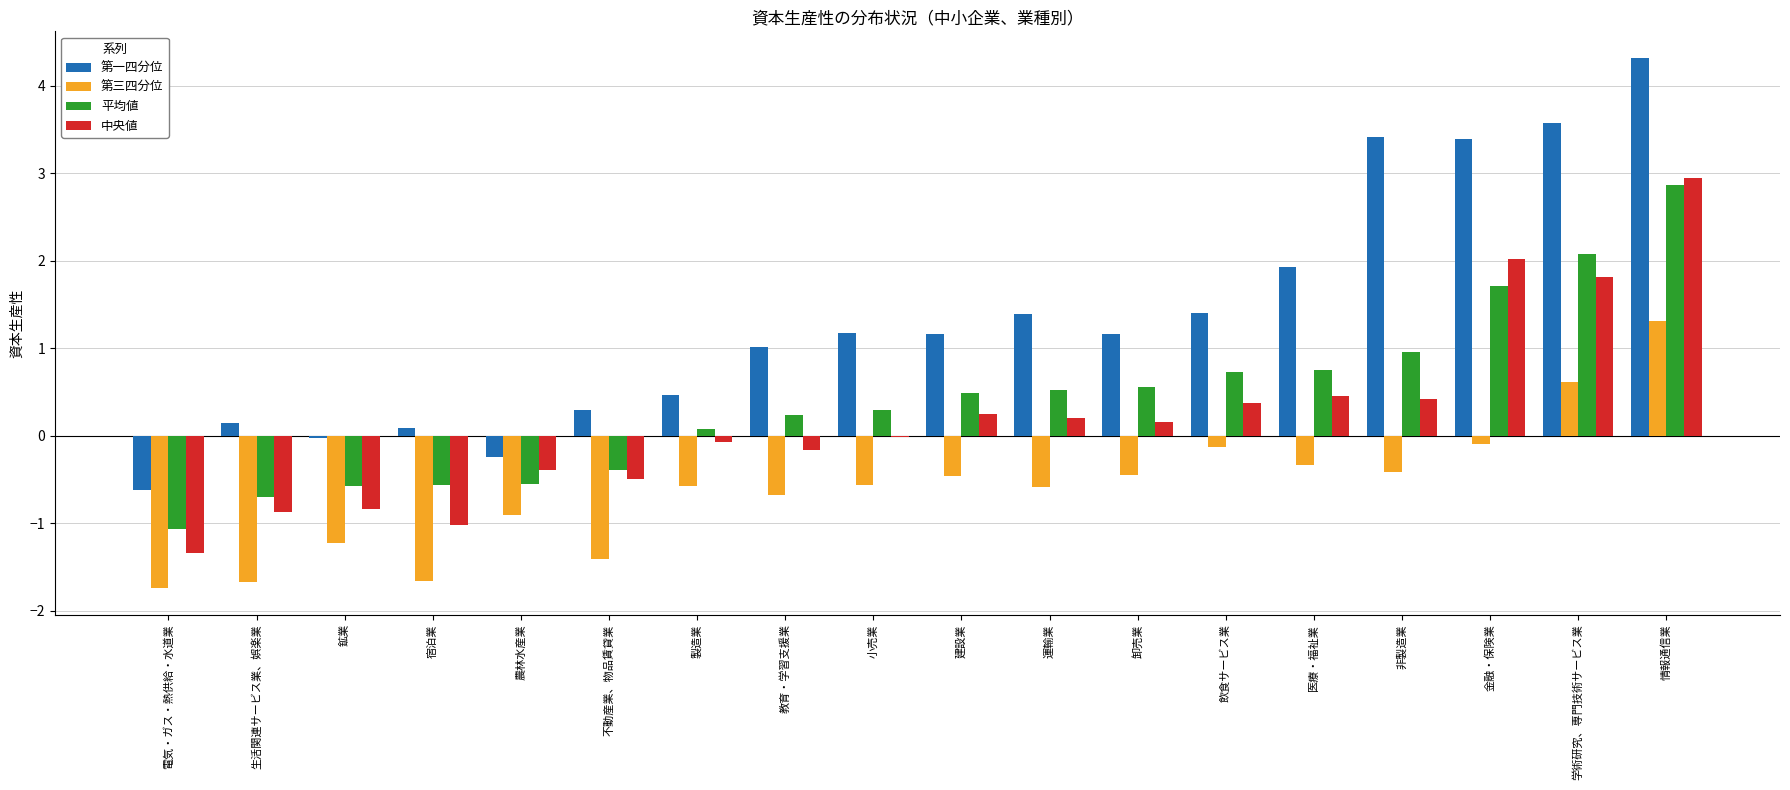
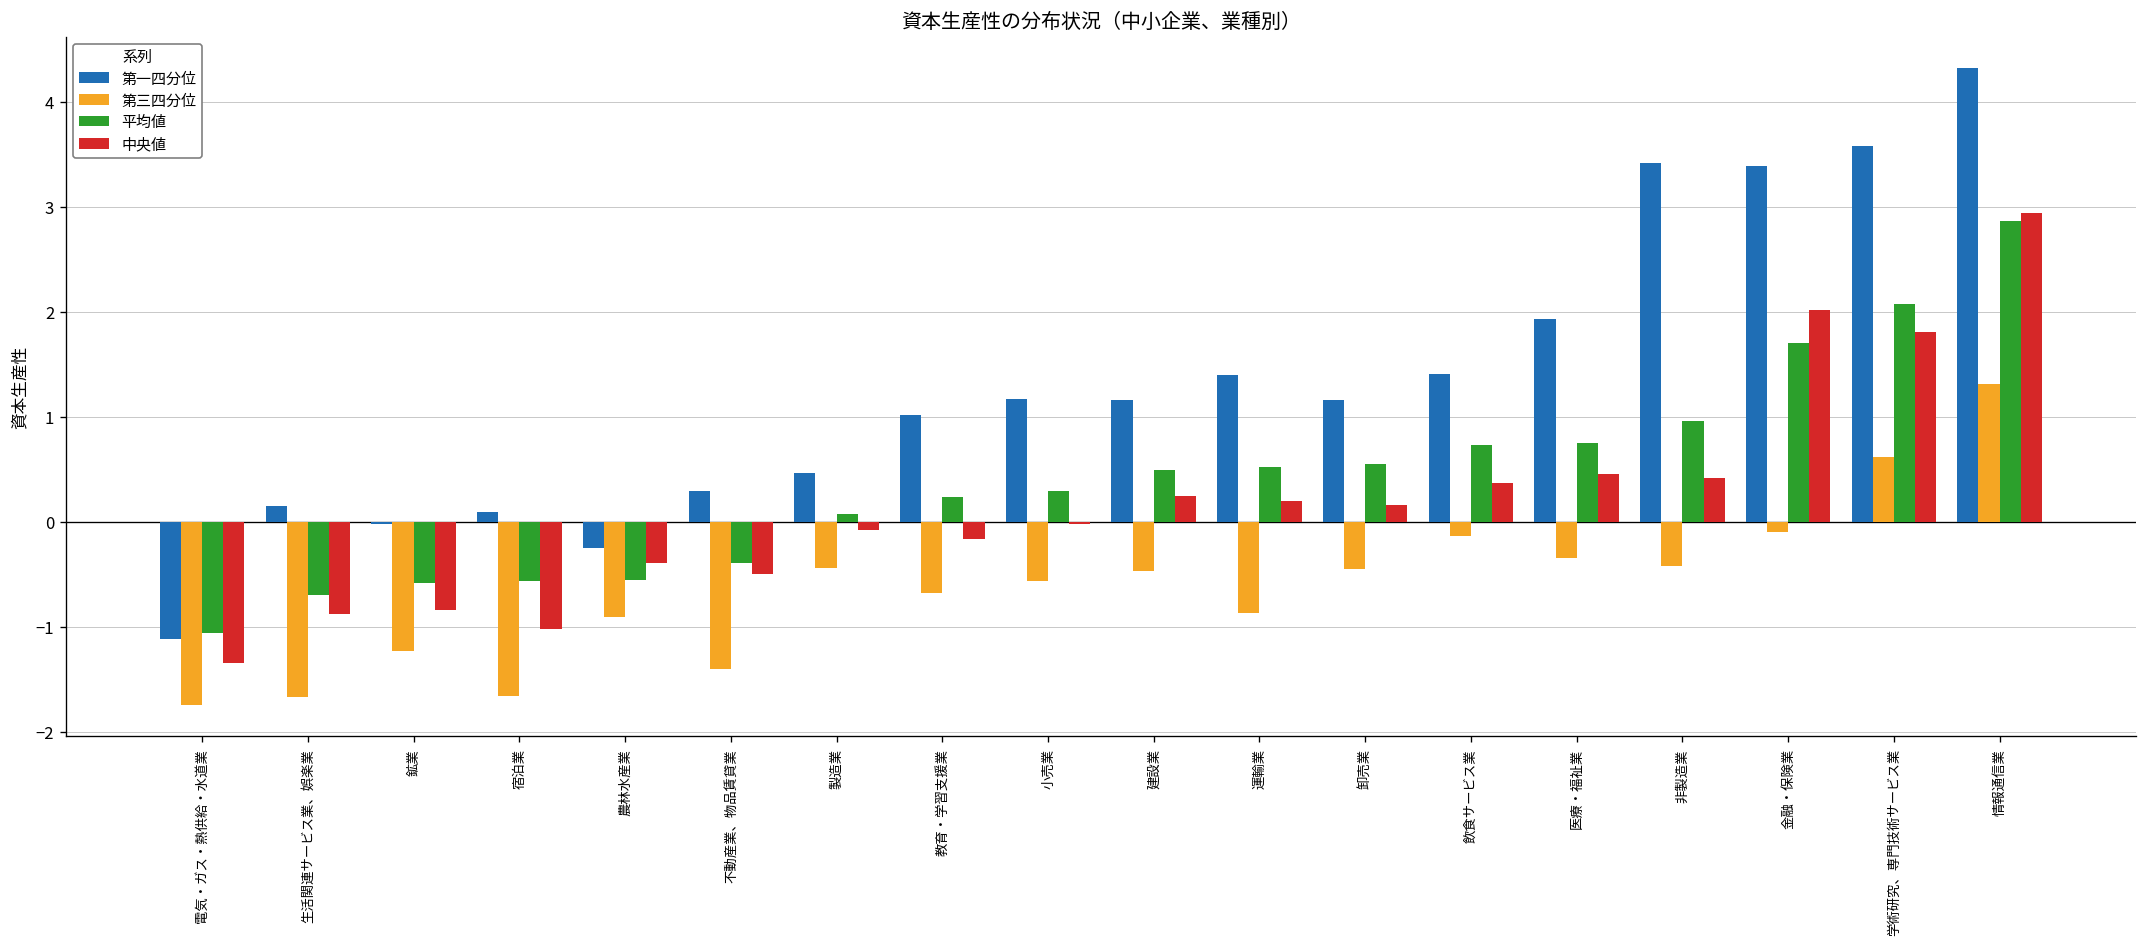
第一四分位, 電気・ガス・熱供給・水道業: -0.6 -> -1.1
第三四分位, 製造業: -0.6 -> -0.4
第三四分位, 運輸業: -0.6 -> -0.9
